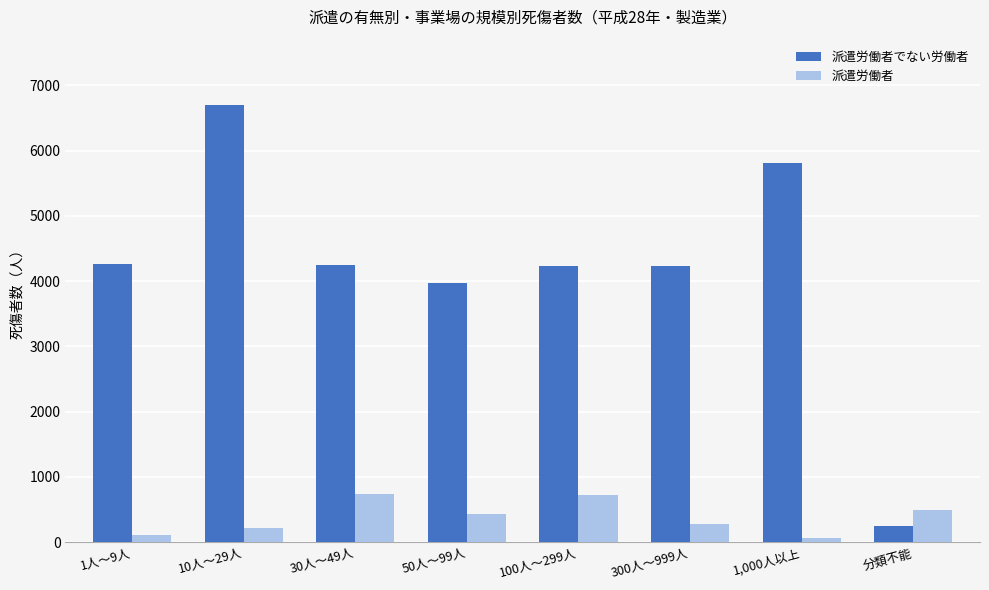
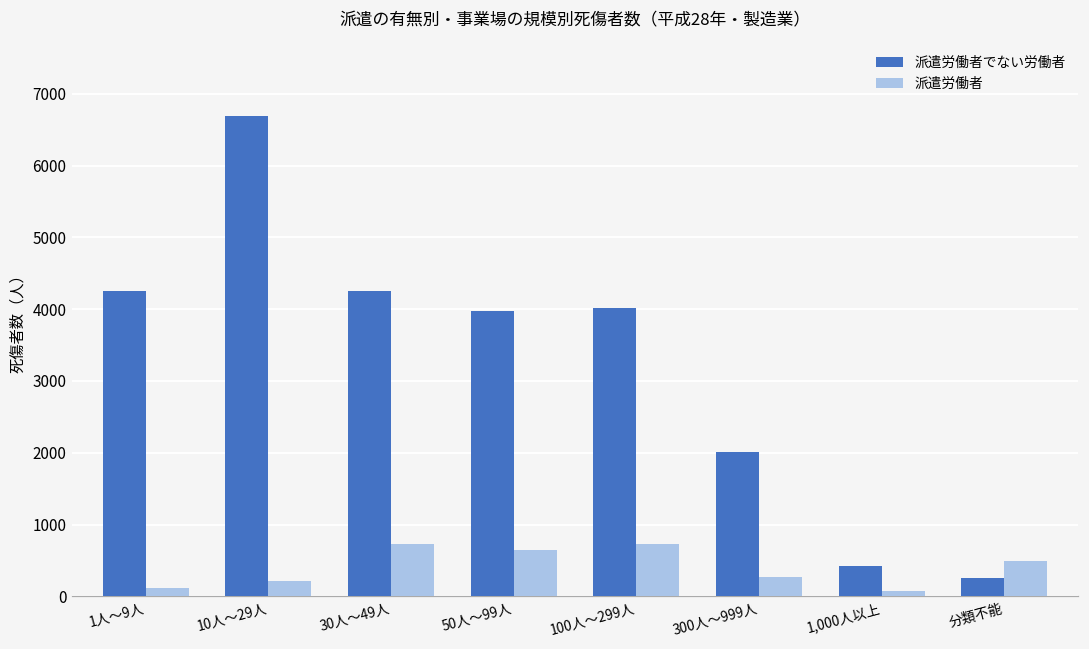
派遣労働者, 50人～99人: 400 -> 600
派遣労働者でない労働者, 100人～299人: 4200 -> 4000
派遣労働者でない労働者, 300人～999人: 4200 -> 2000
派遣労働者でない労働者, 1,000人以上: 5800 -> 400
